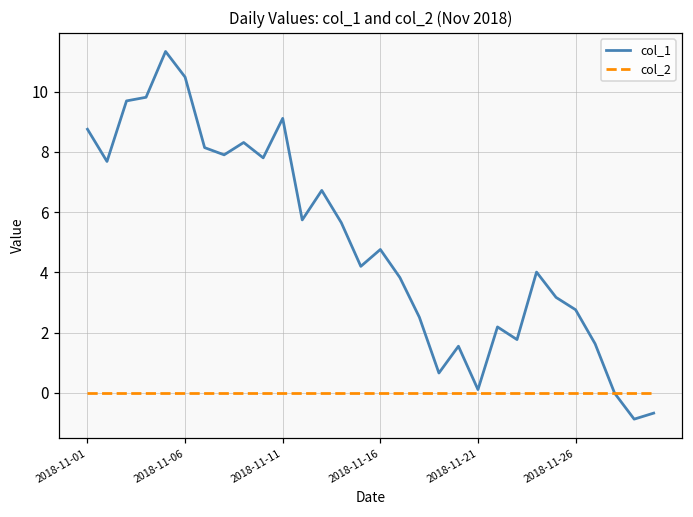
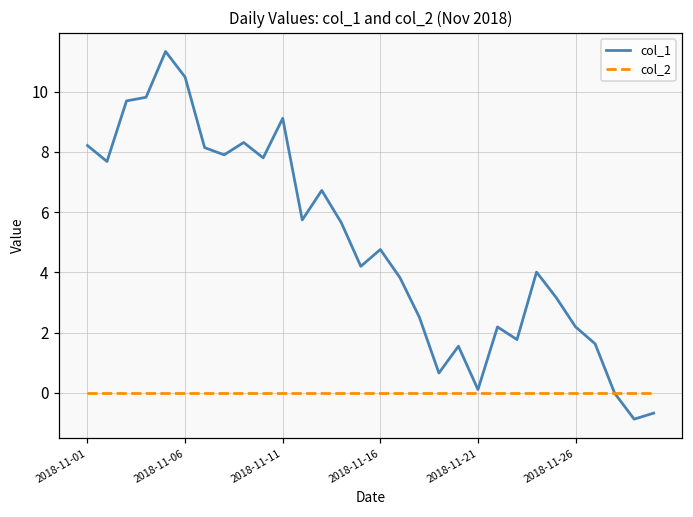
col_1, 2018-11-01: 8.8 -> 8.2
col_1, 2018-11-26: 2.8 -> 2.2
